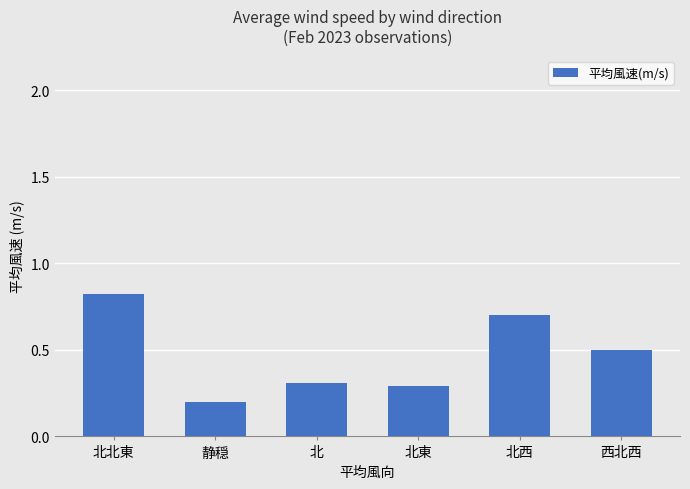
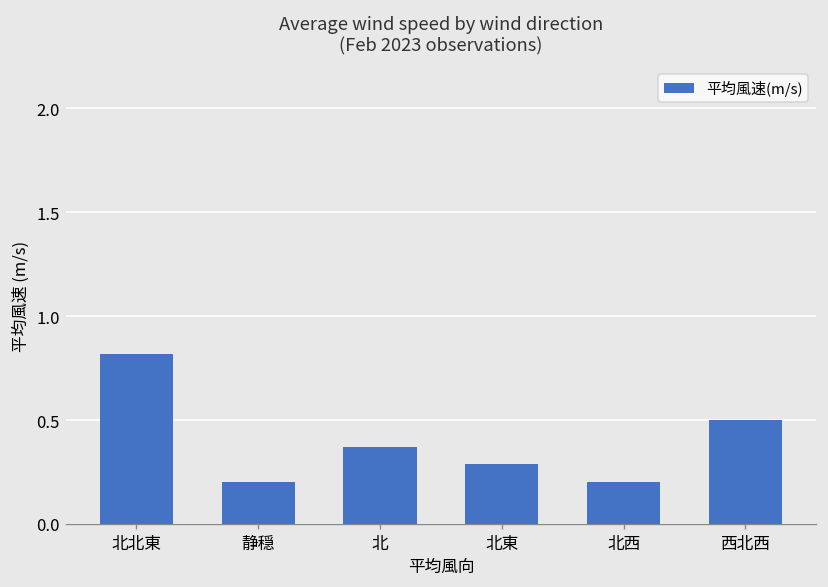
北: 0.31 -> 0.37
北西: 0.7 -> 0.2
